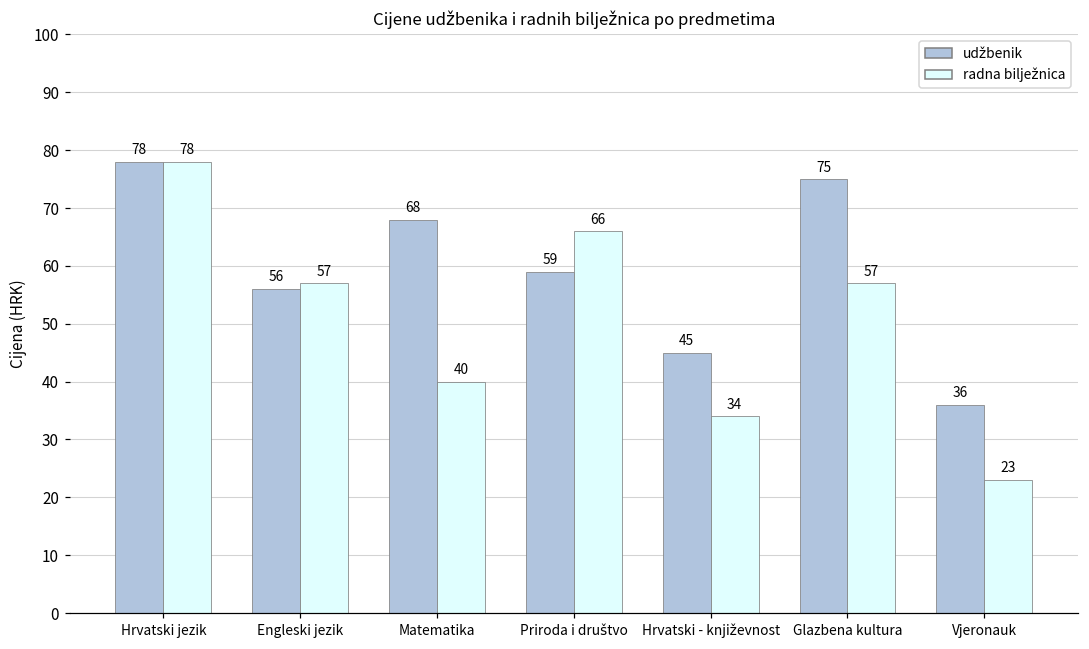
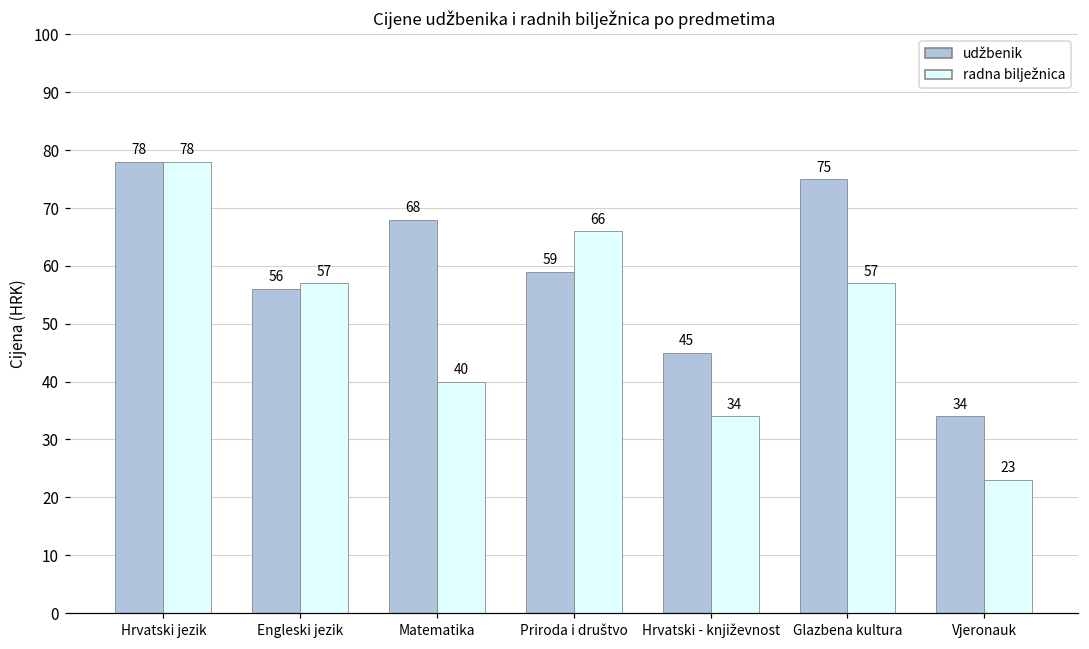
udžbenik, Vjeronauk: 36 -> 34
